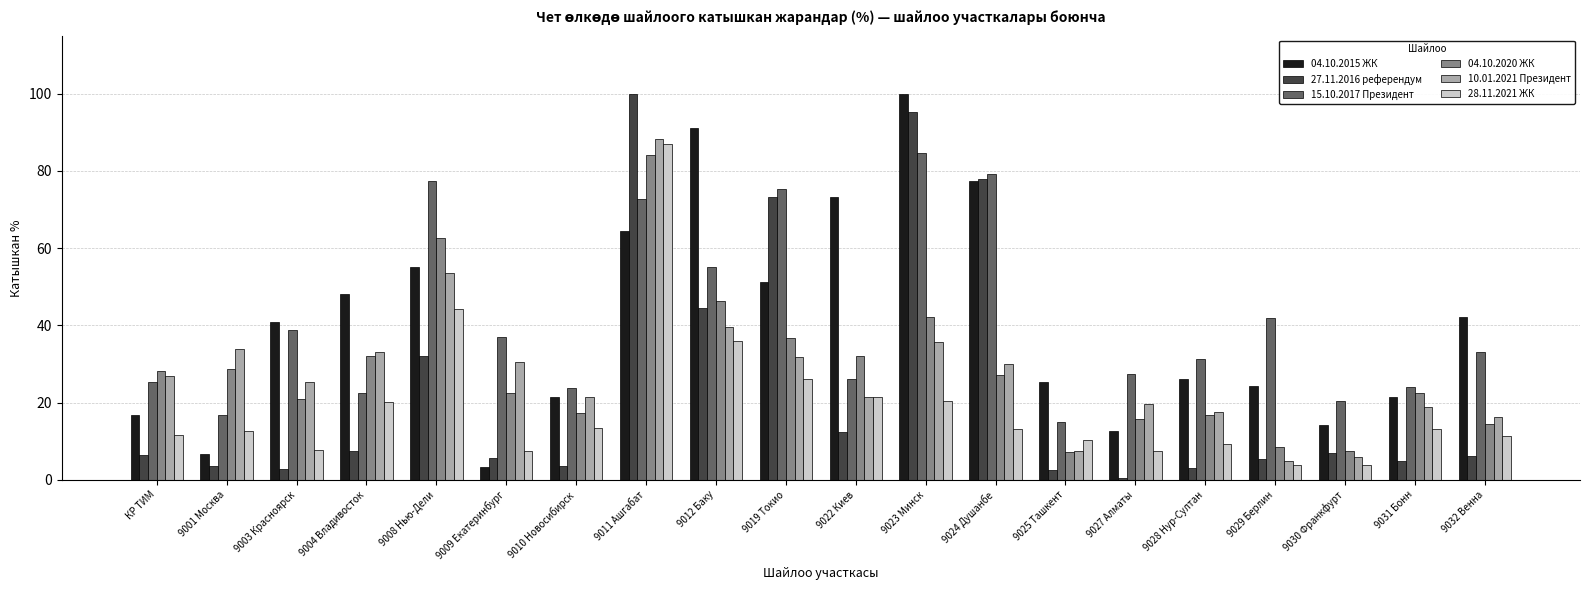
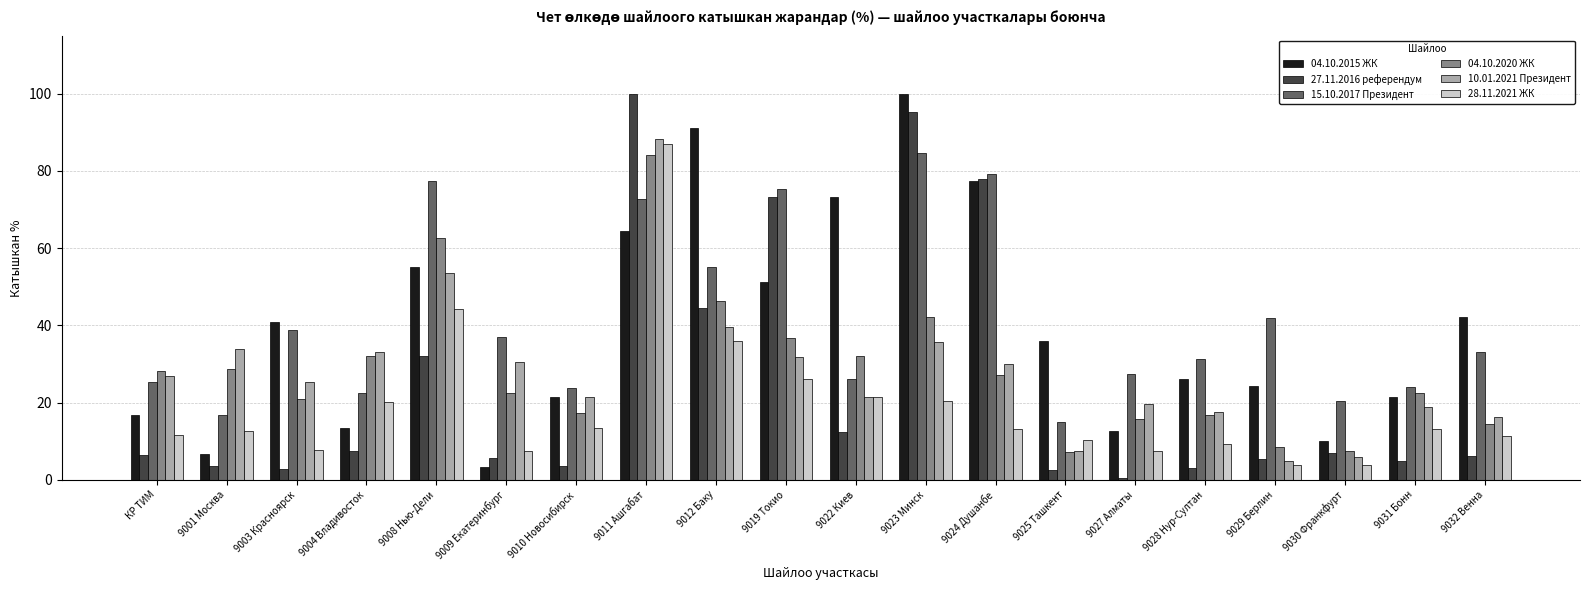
04.10.2015 ЖК, 9004 Владивосток: 48 -> 13
04.10.2015 ЖК, 9025 Ташкент: 25 -> 36
04.10.2015 ЖК, 9030 Франкфурт: 14 -> 10
